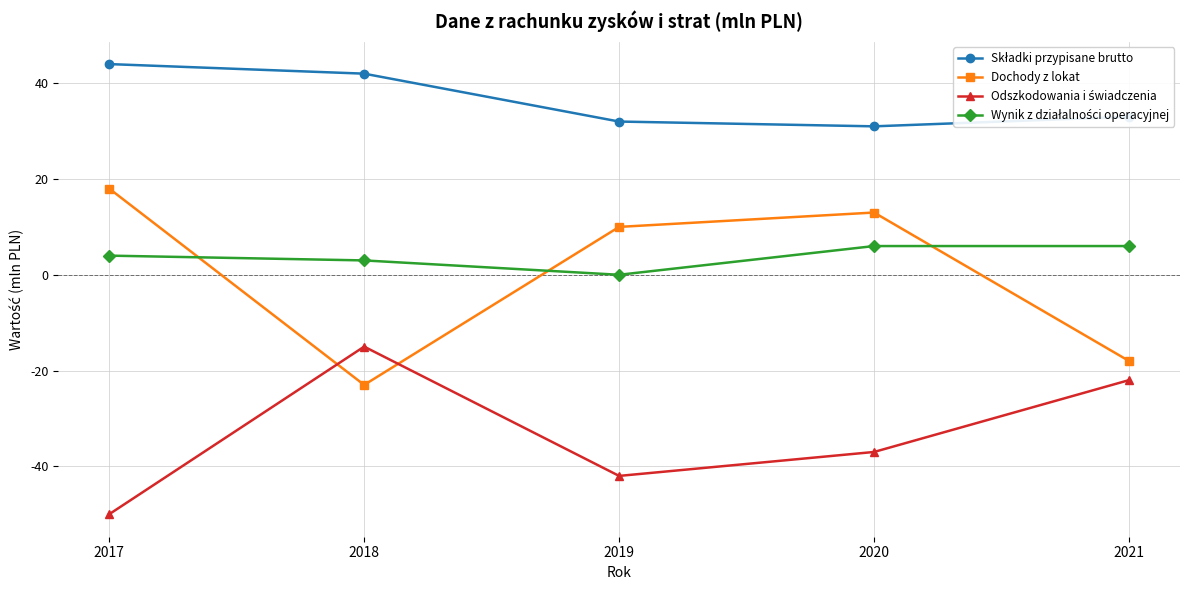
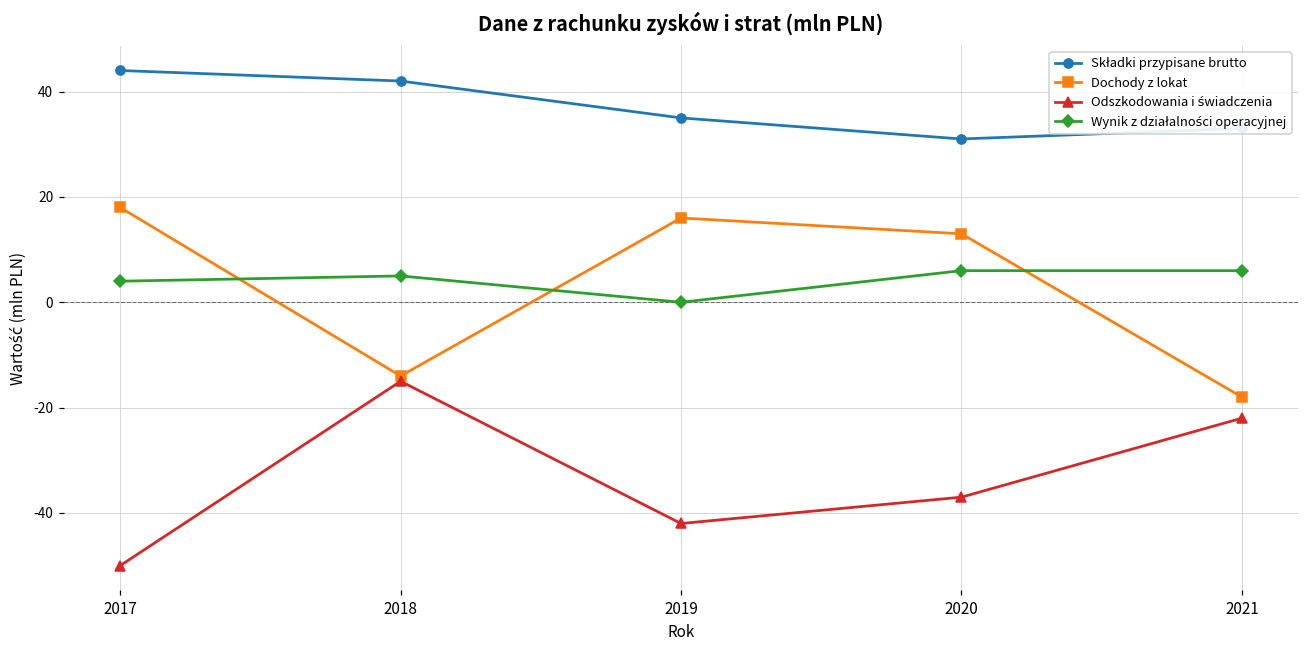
Dochody z lokat, 2018: -23 -> -14
Wynik z działalności operacyjnej, 2018: 3 -> 5
Składki przypisane brutto, 2019: 32 -> 35
Dochody z lokat, 2019: 10 -> 16
